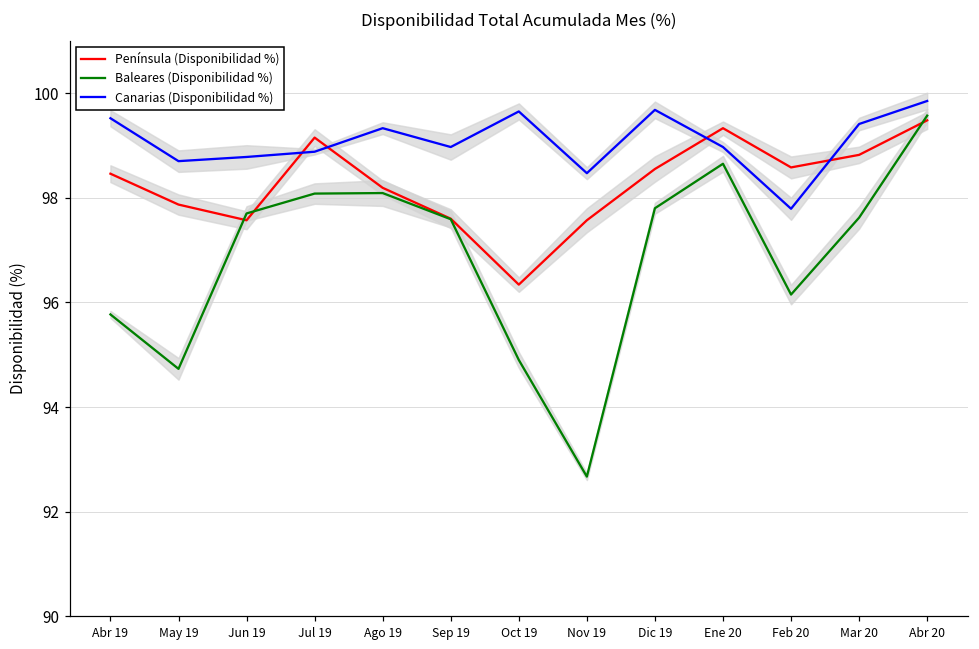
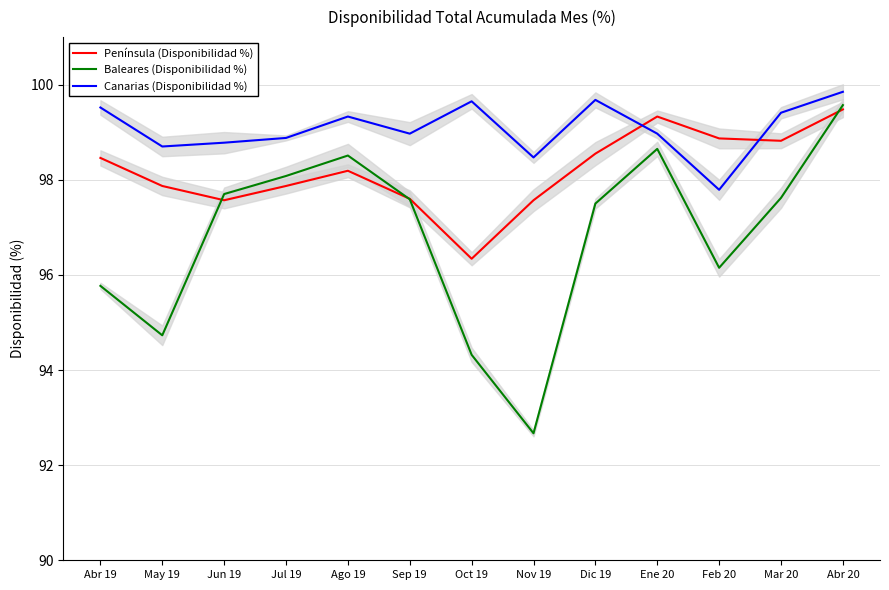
Península (Disponibilidad %), Jul 19: 99.2 -> 97.9
Baleares (Disponibilidad %), Ago 19: 98.1 -> 98.5
Baleares (Disponibilidad %), Oct 19: 94.9 -> 94.3
Baleares (Disponibilidad %), Dic 19: 97.8 -> 97.5
Península (Disponibilidad %), Feb 20: 98.6 -> 98.9
